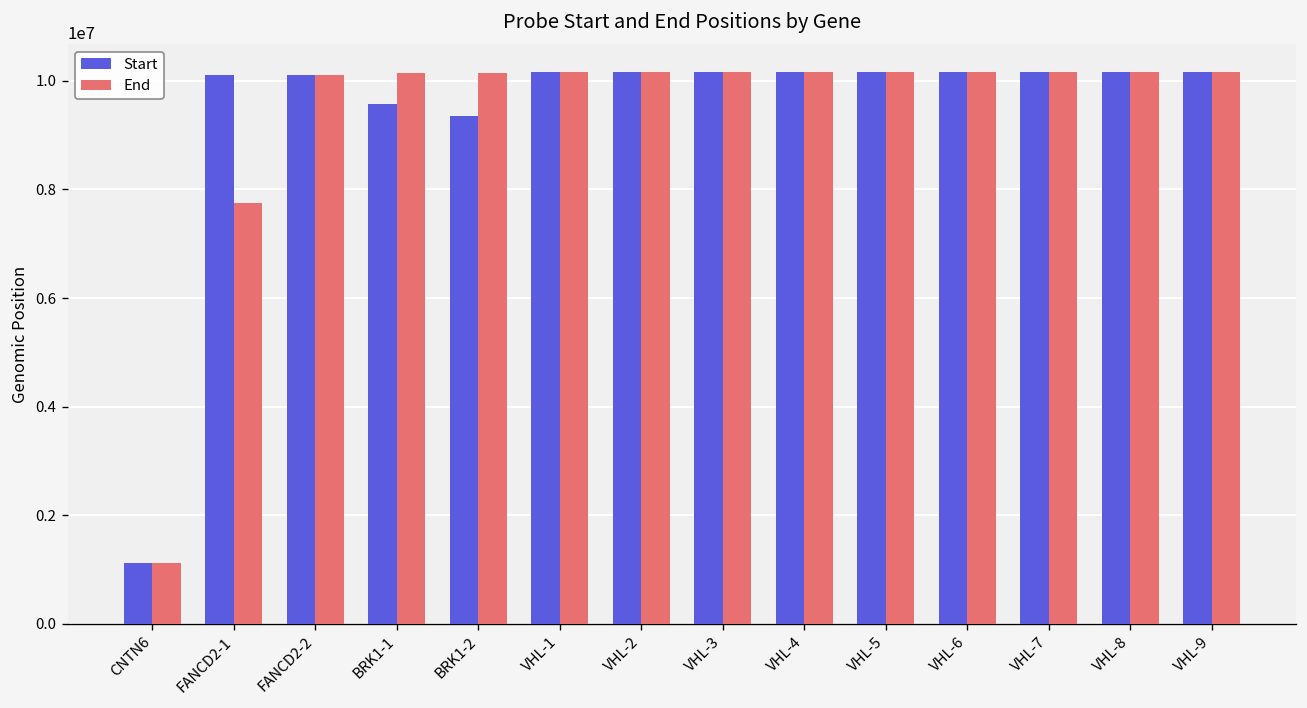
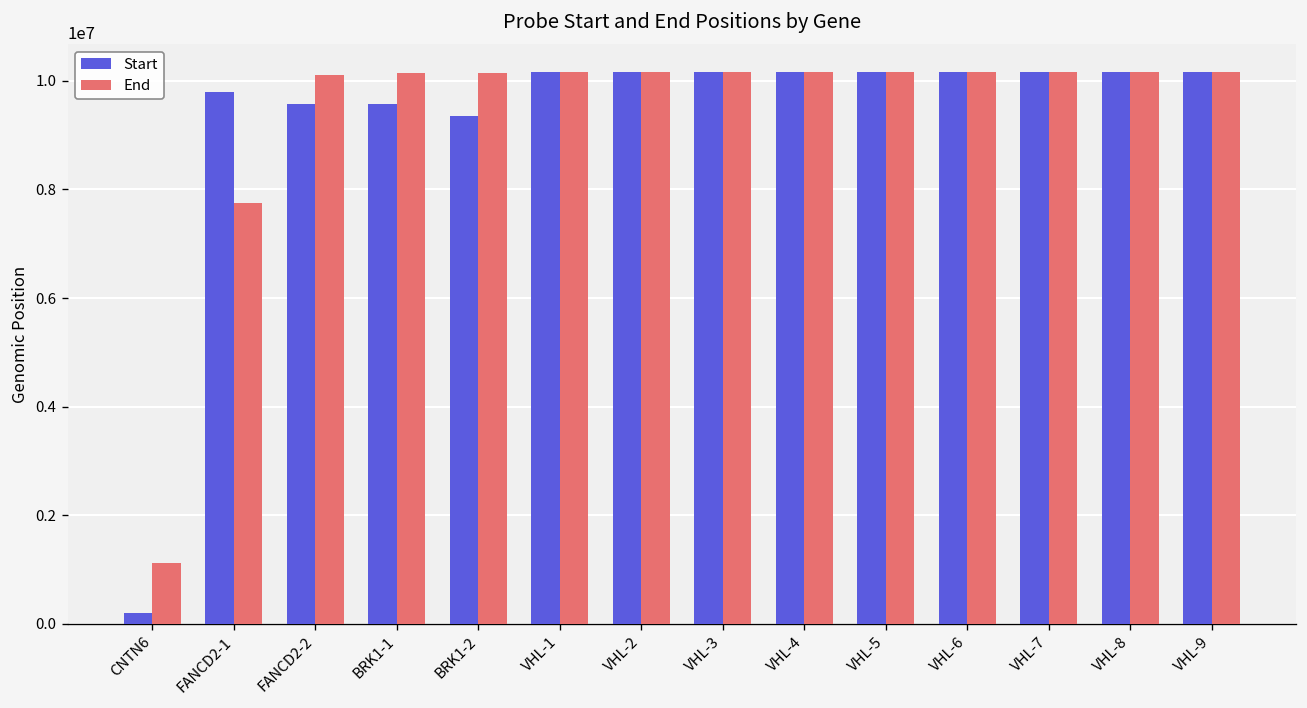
Start, CNTN6: 1100000 -> 200000
Start, FANCD2-1: 10100000 -> 9800000
Start, FANCD2-2: 10100000 -> 9600000
